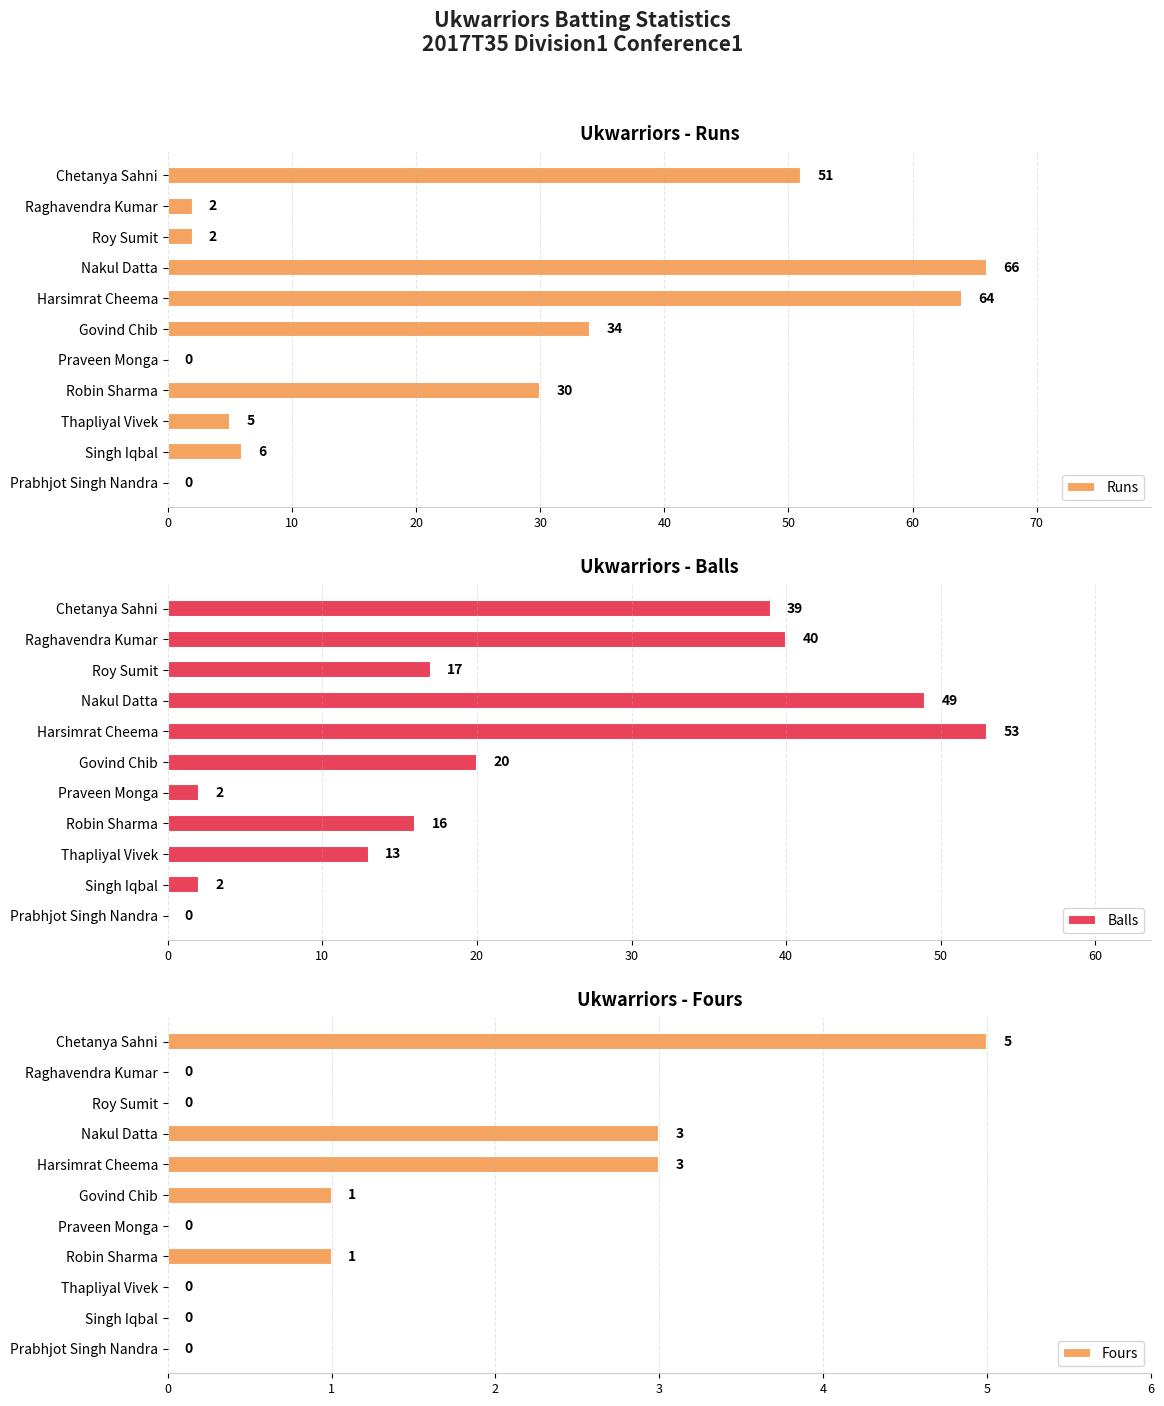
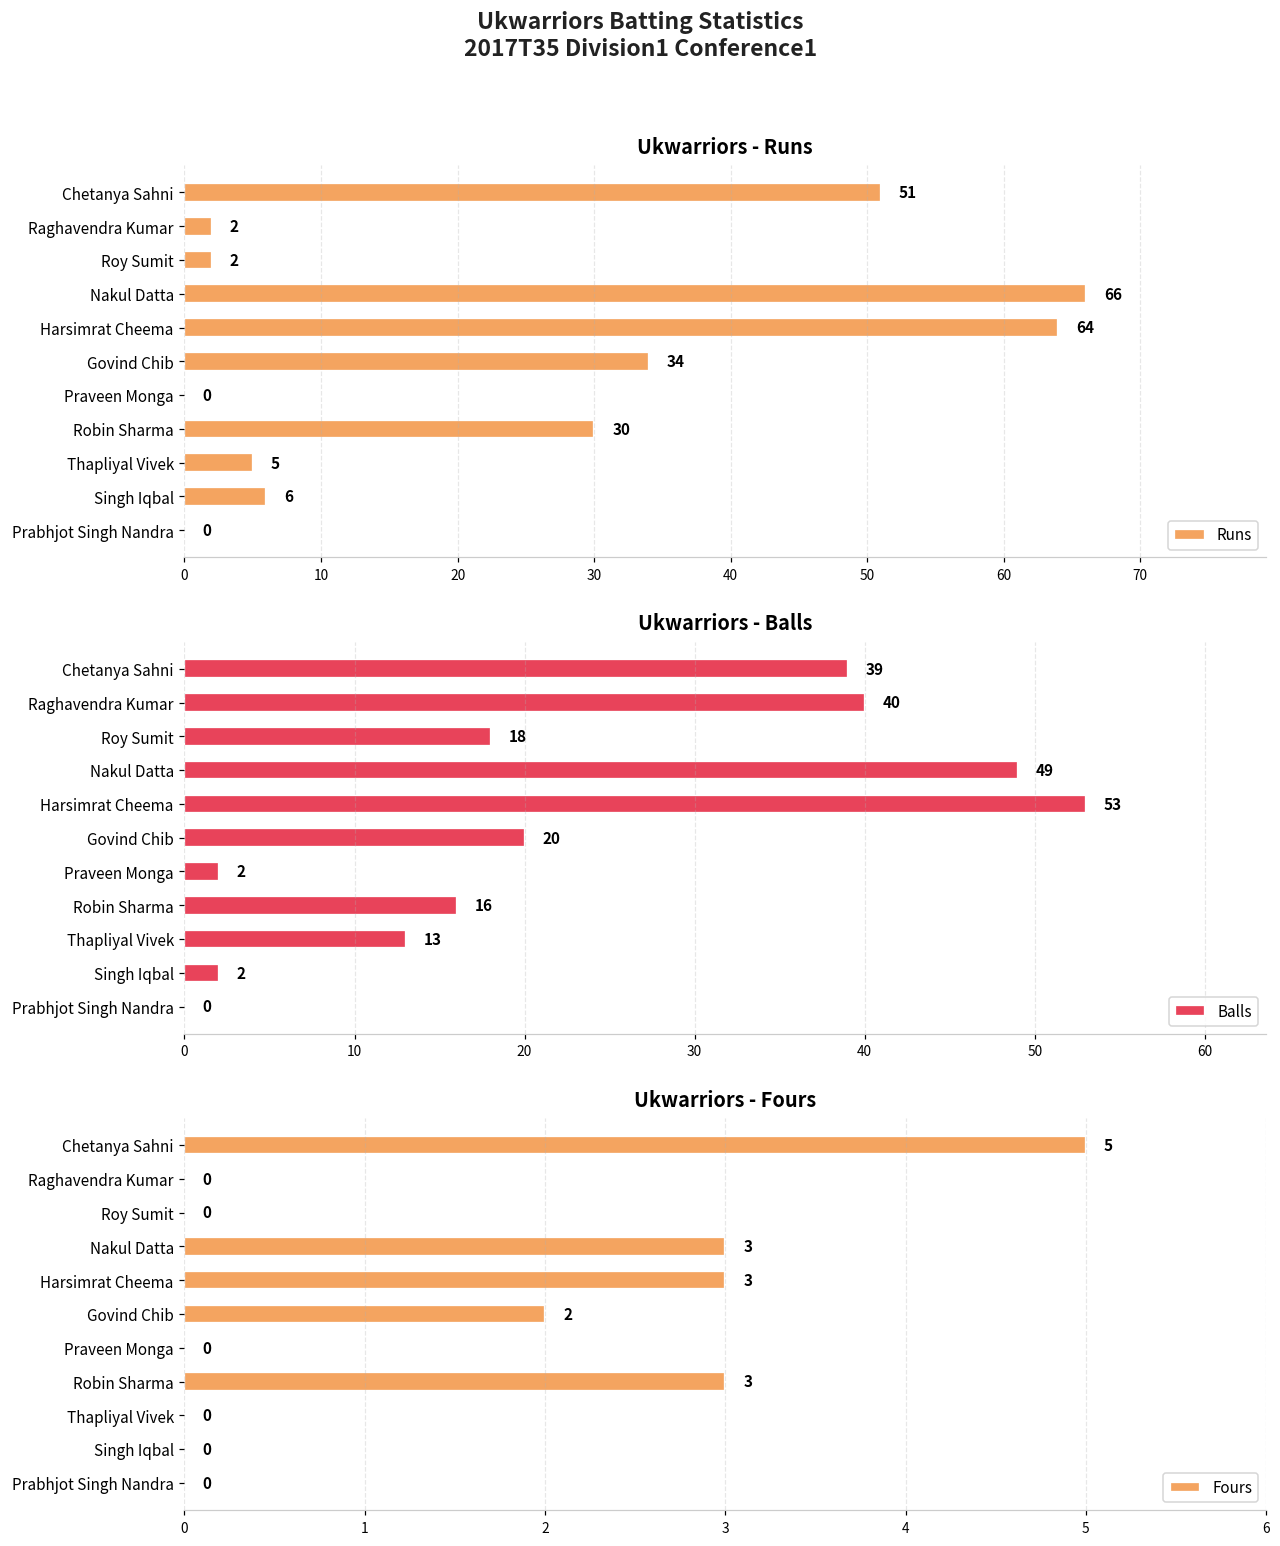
Ukwarriors - Balls, Roy Sumit: 17 -> 18
Ukwarriors - Fours, Govind Chib: 1 -> 2
Ukwarriors - Fours, Robin Sharma: 1 -> 3
